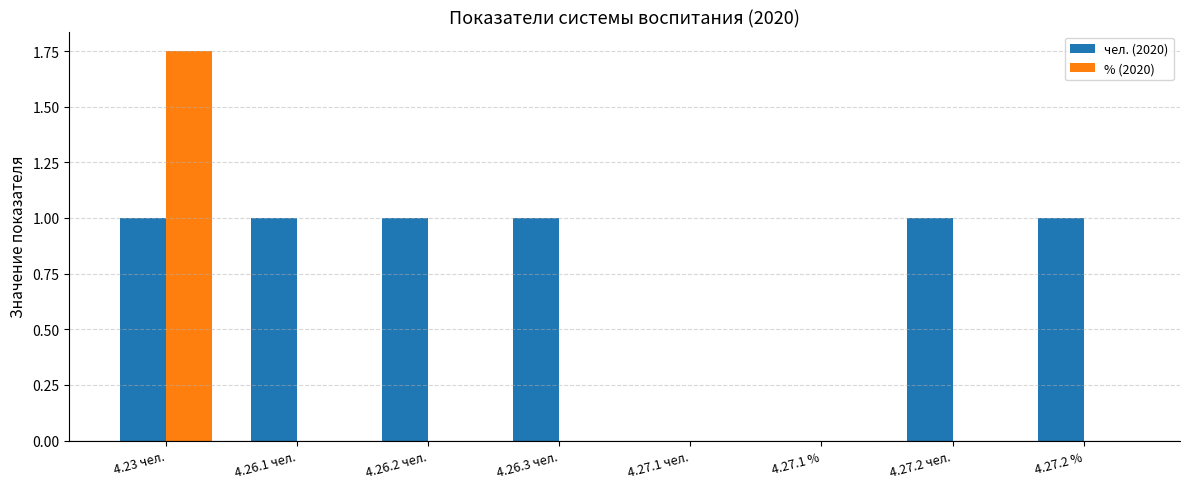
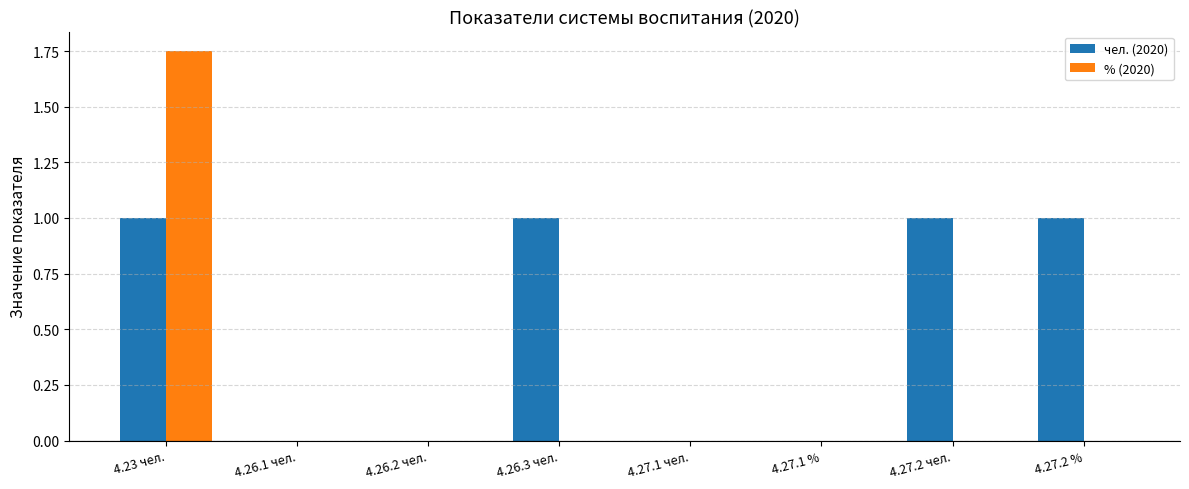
чел. (2020), 4.26.1 чел.: 1 -> 0
чел. (2020), 4.26.2 чел.: 1 -> 0
